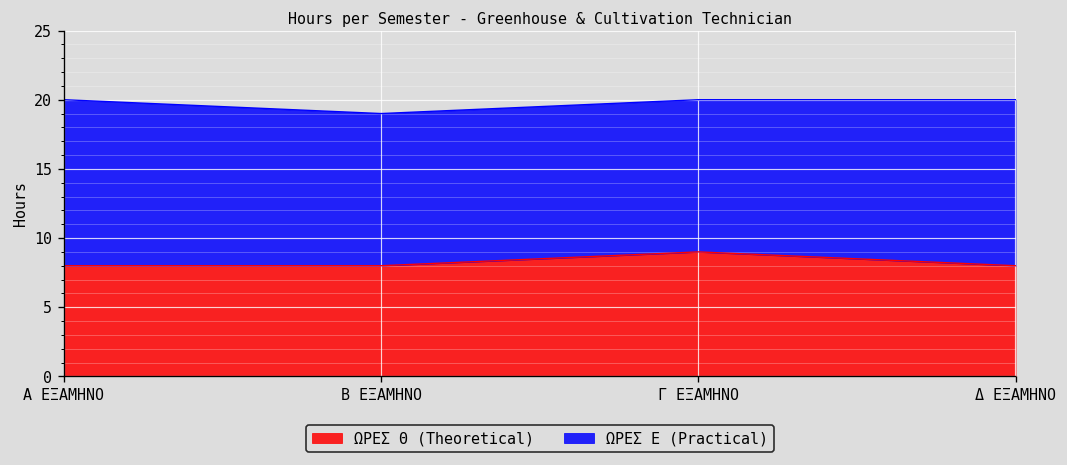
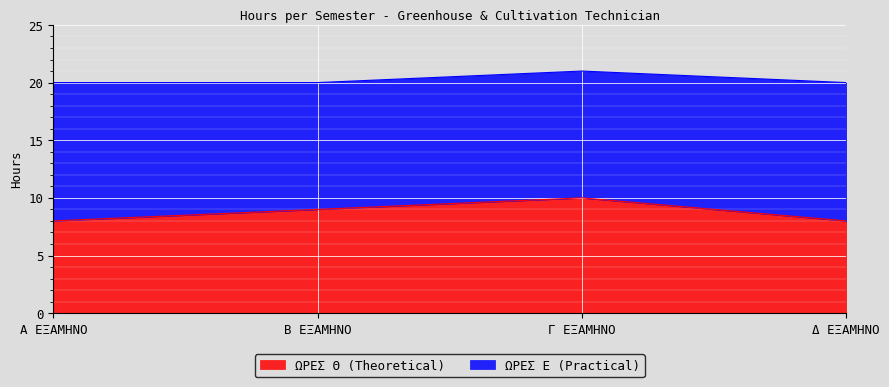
ΩΡΕΣ Θ (Theoretical), Β ΕΞΑΜΗΝΟ: 8 -> 9
ΩΡΕΣ Θ (Theoretical), Γ ΕΞΑΜΗΝΟ: 9 -> 10
